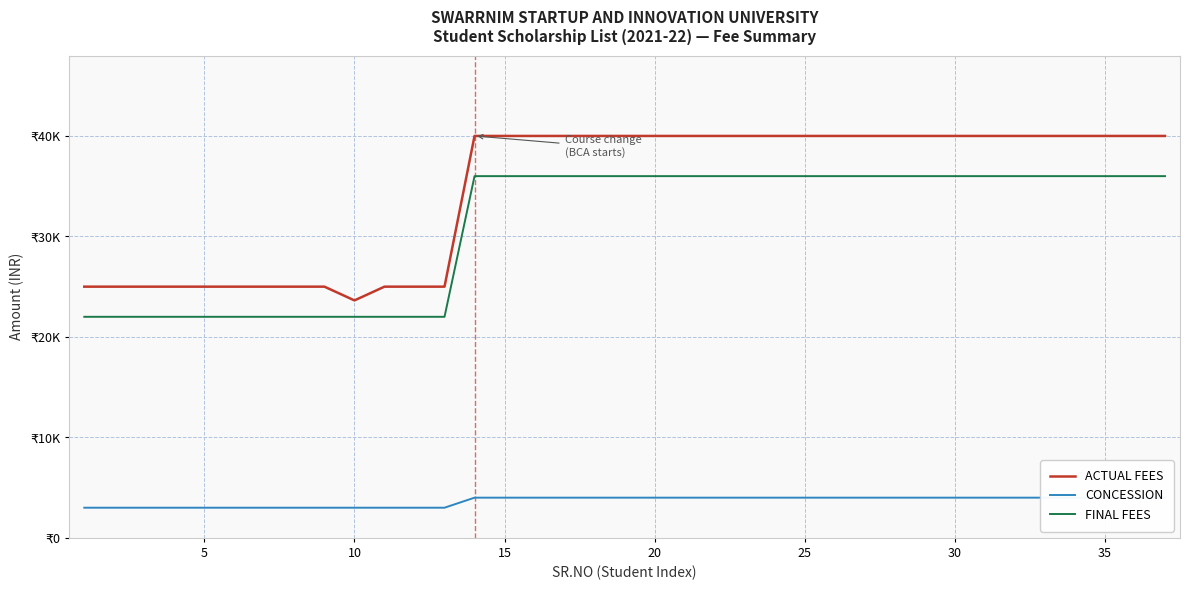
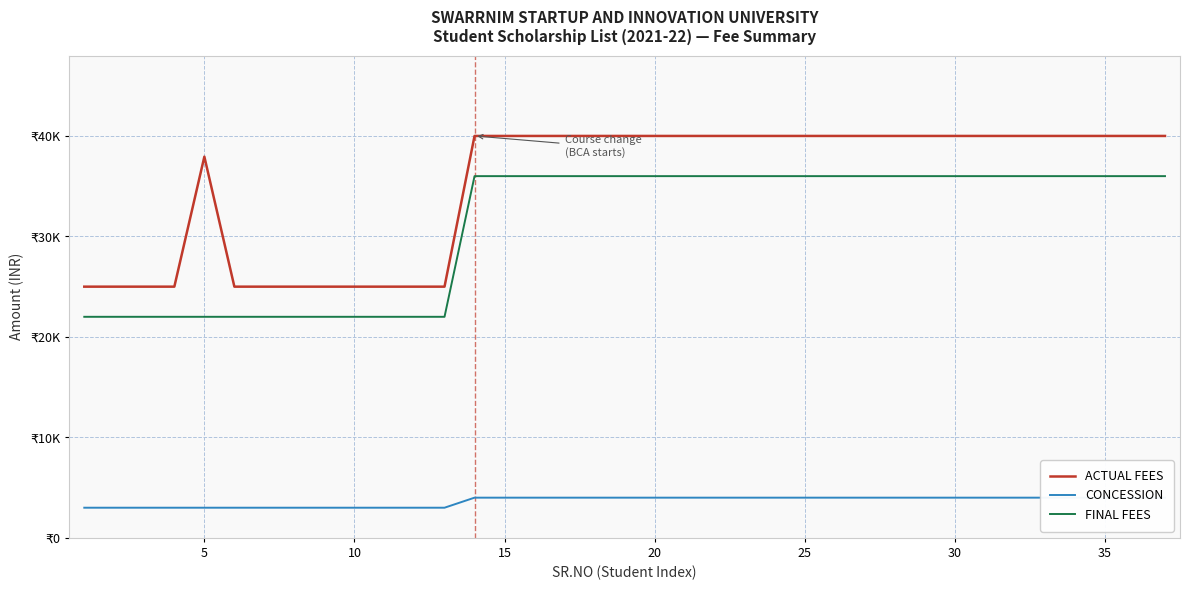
ACTUAL FEES, 5: ₹25000 -> ₹37900
ACTUAL FEES, 10: ₹23600 -> ₹25000
